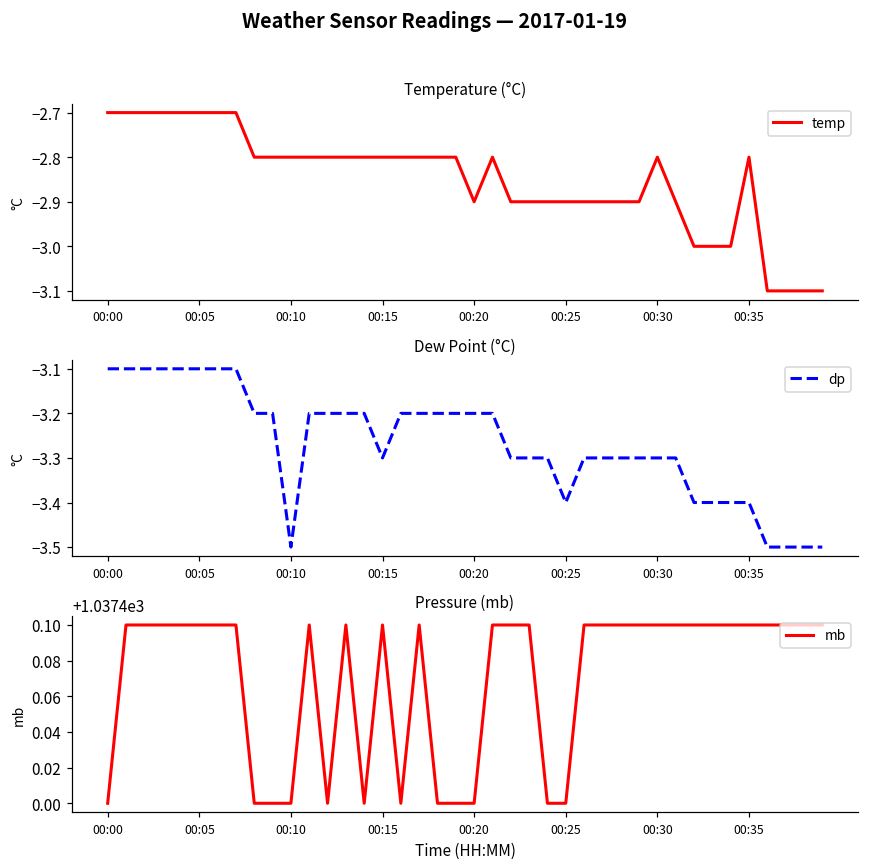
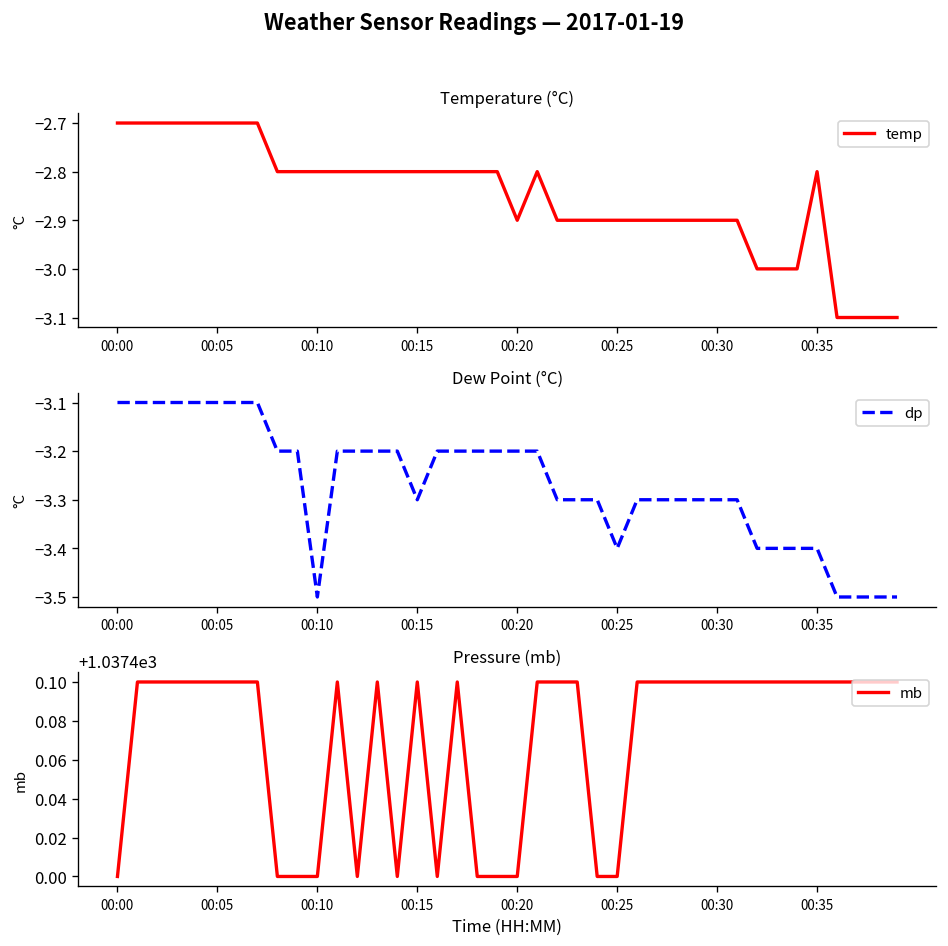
Temperature (°C), 00:30: -2.8 -> -2.9
